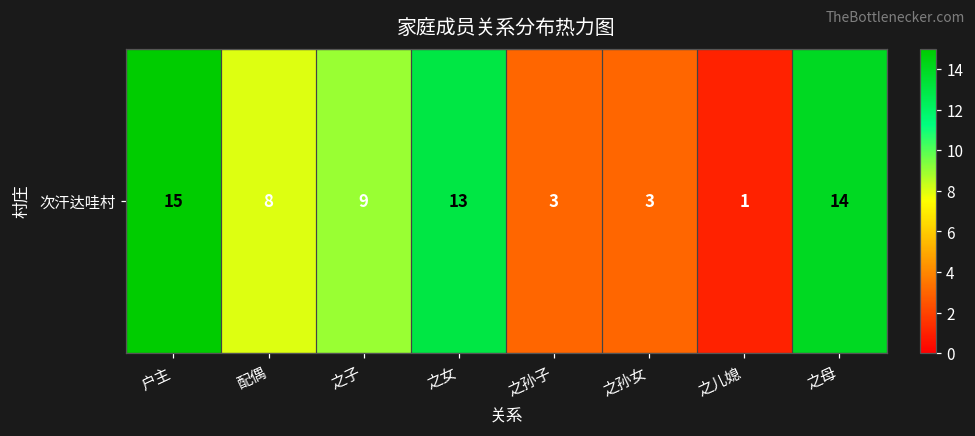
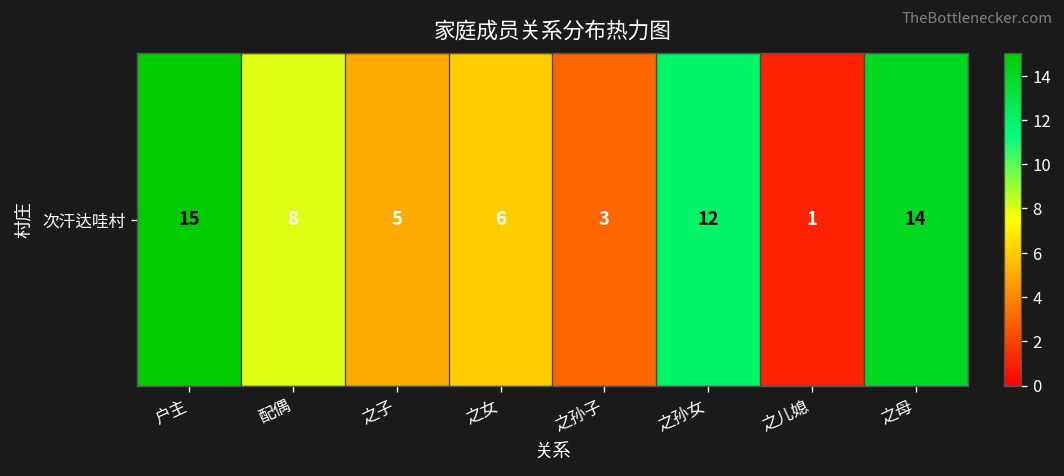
次汗达哇村, 之子: 9 -> 5
次汗达哇村, 之女: 13 -> 6
次汗达哇村, 之孙女: 3 -> 12
